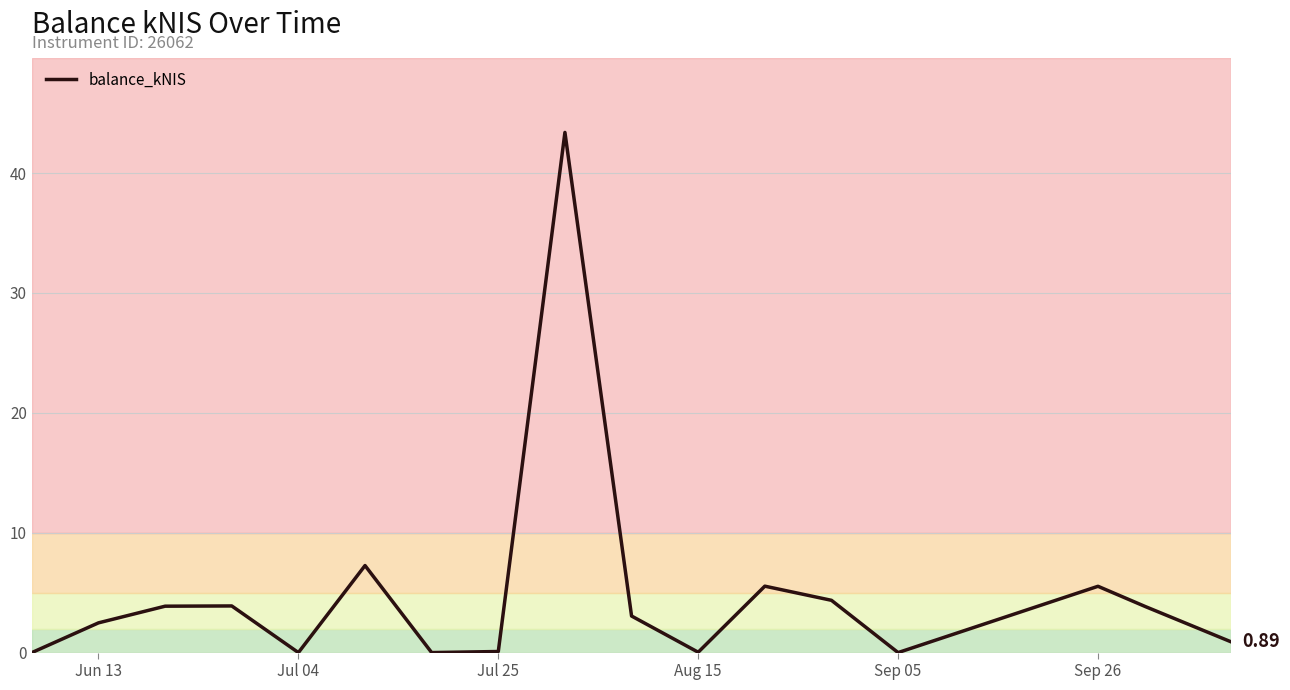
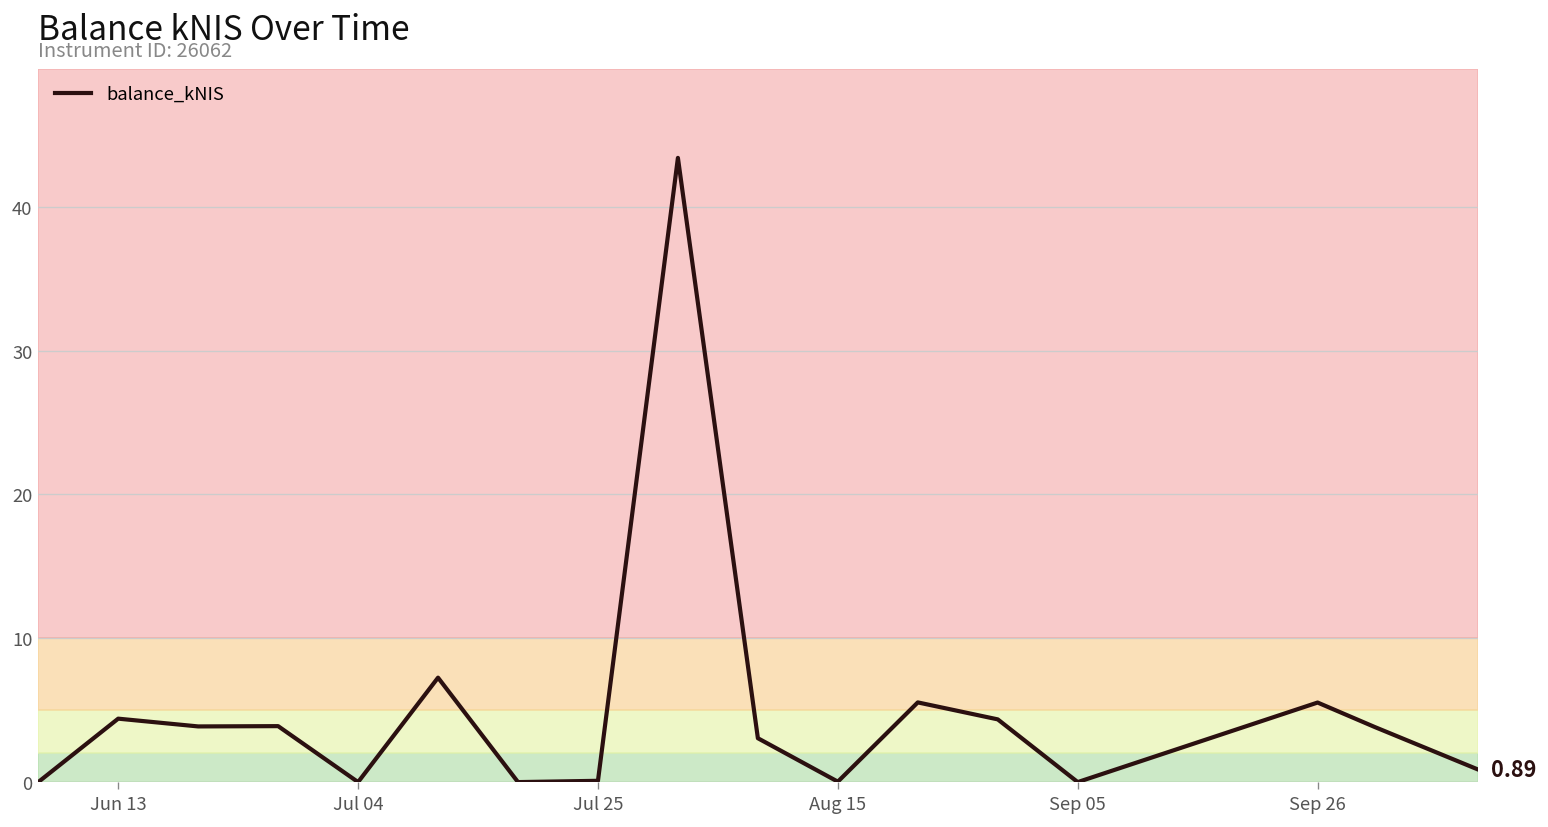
Jun 13: 2.5 -> 4.4
